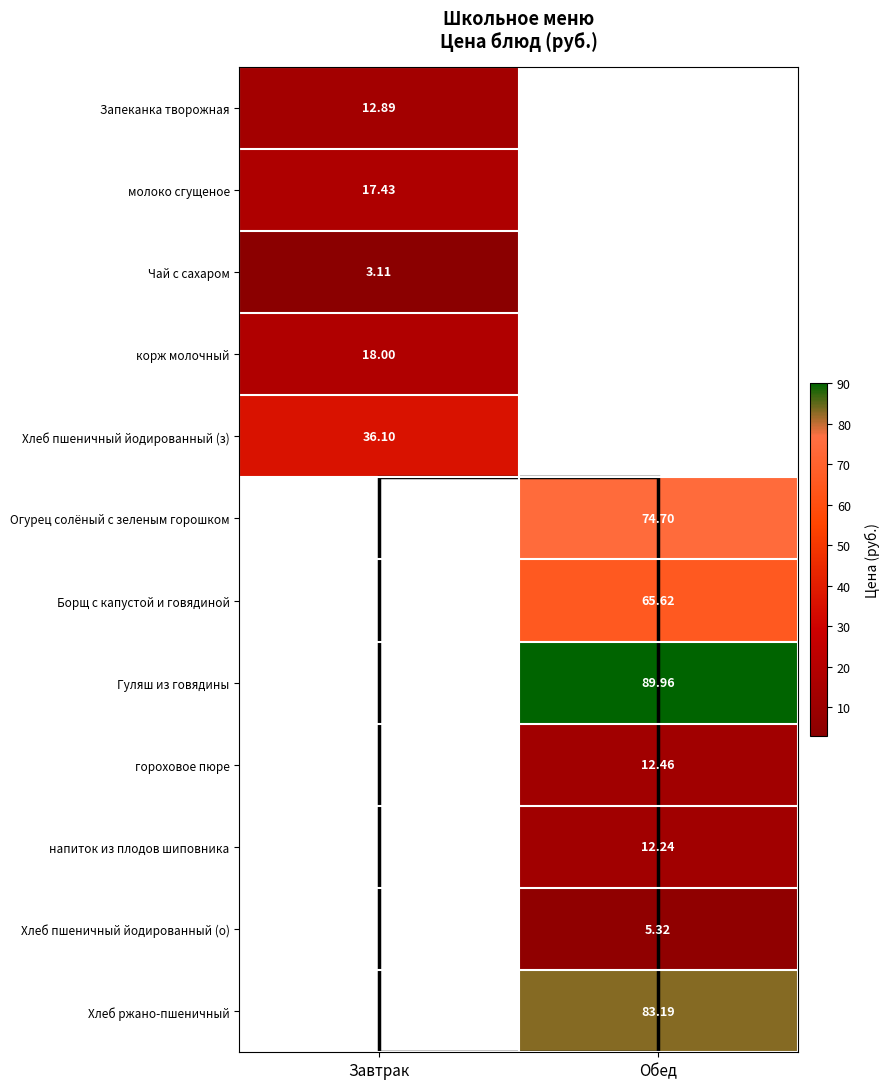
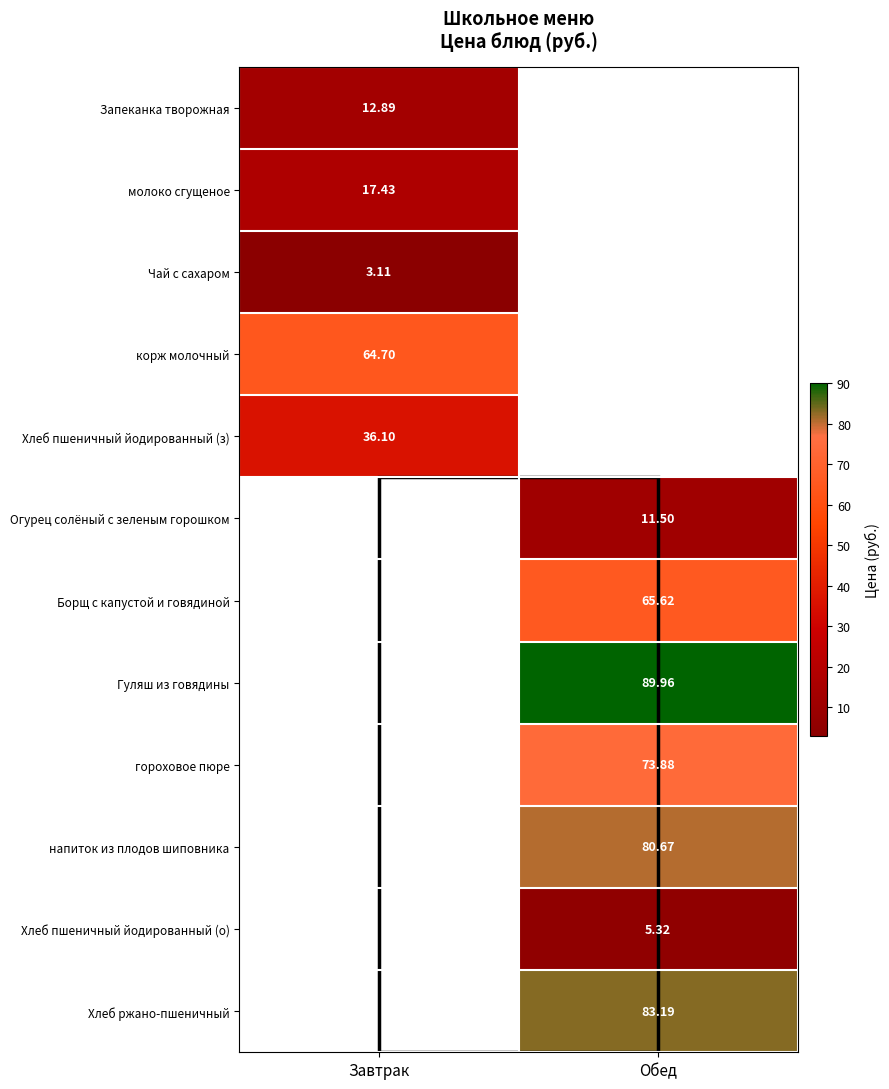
корж молочный, Завтрак: 18.00 -> 64.70
Огурец солёный с зеленым горошком, Обед: 74.70 -> 11.50
гороховое пюре, Обед: 12.46 -> 73.88
напиток из плодов шиповника, Обед: 12.24 -> 80.67
